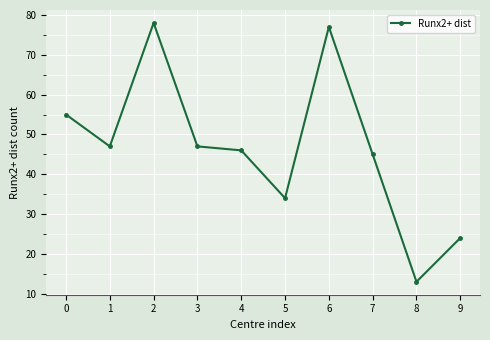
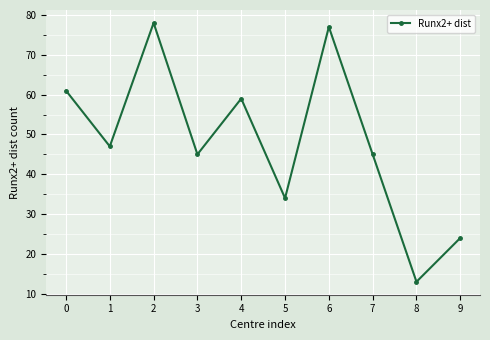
0: 55 -> 61
3: 47 -> 45
4: 46 -> 59
